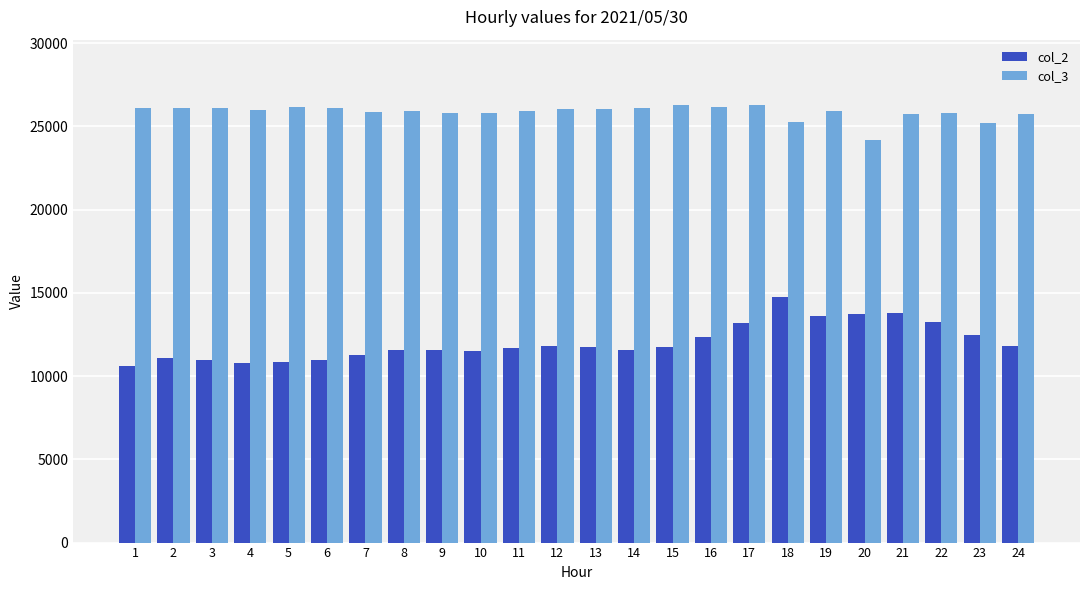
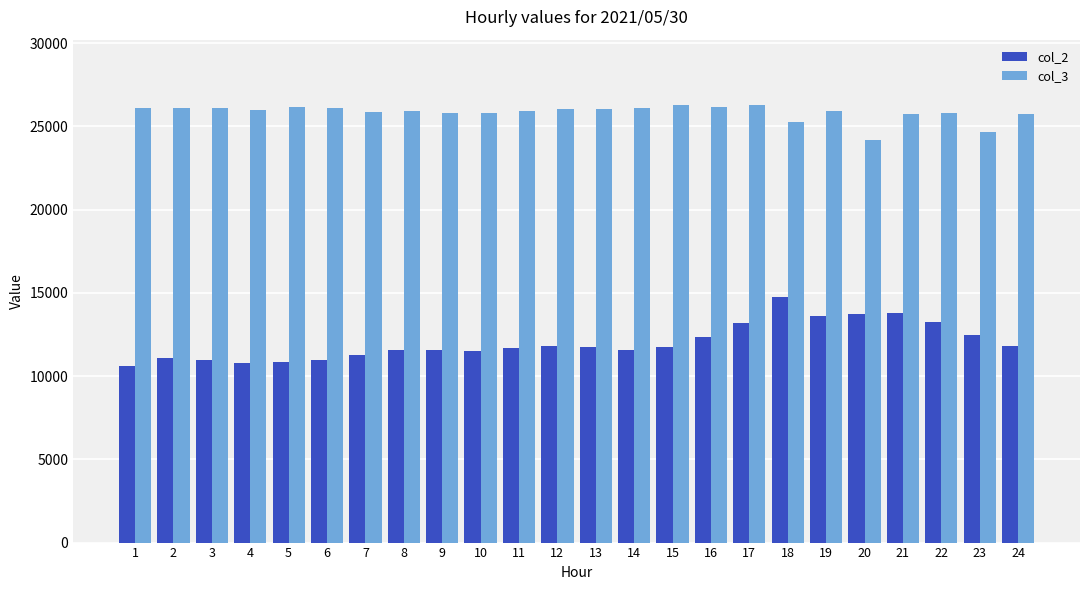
col_3, 23: 25200 -> 24600
